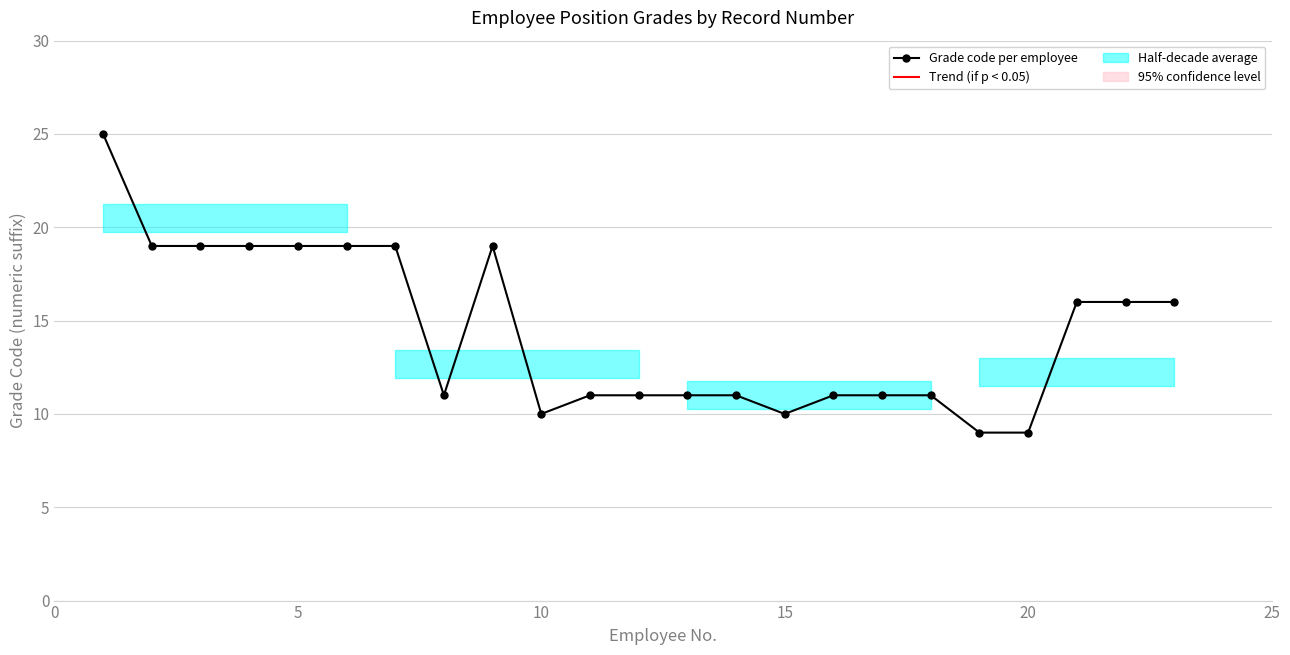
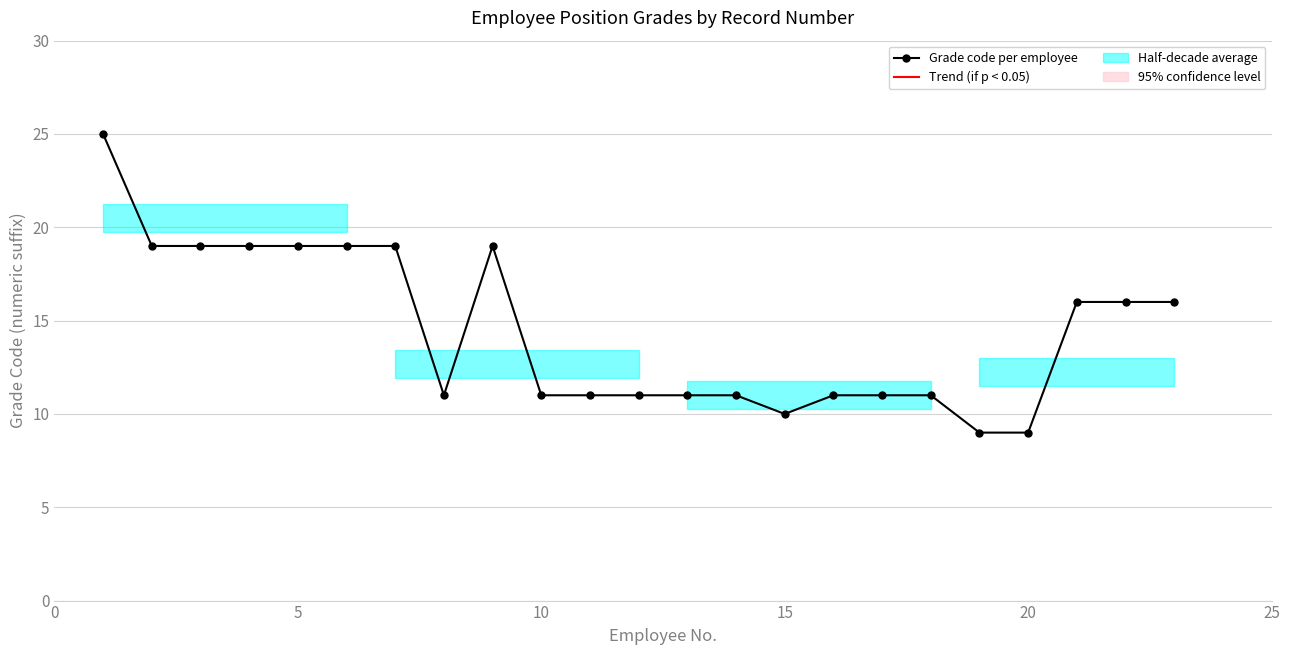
10: 10 -> 11
